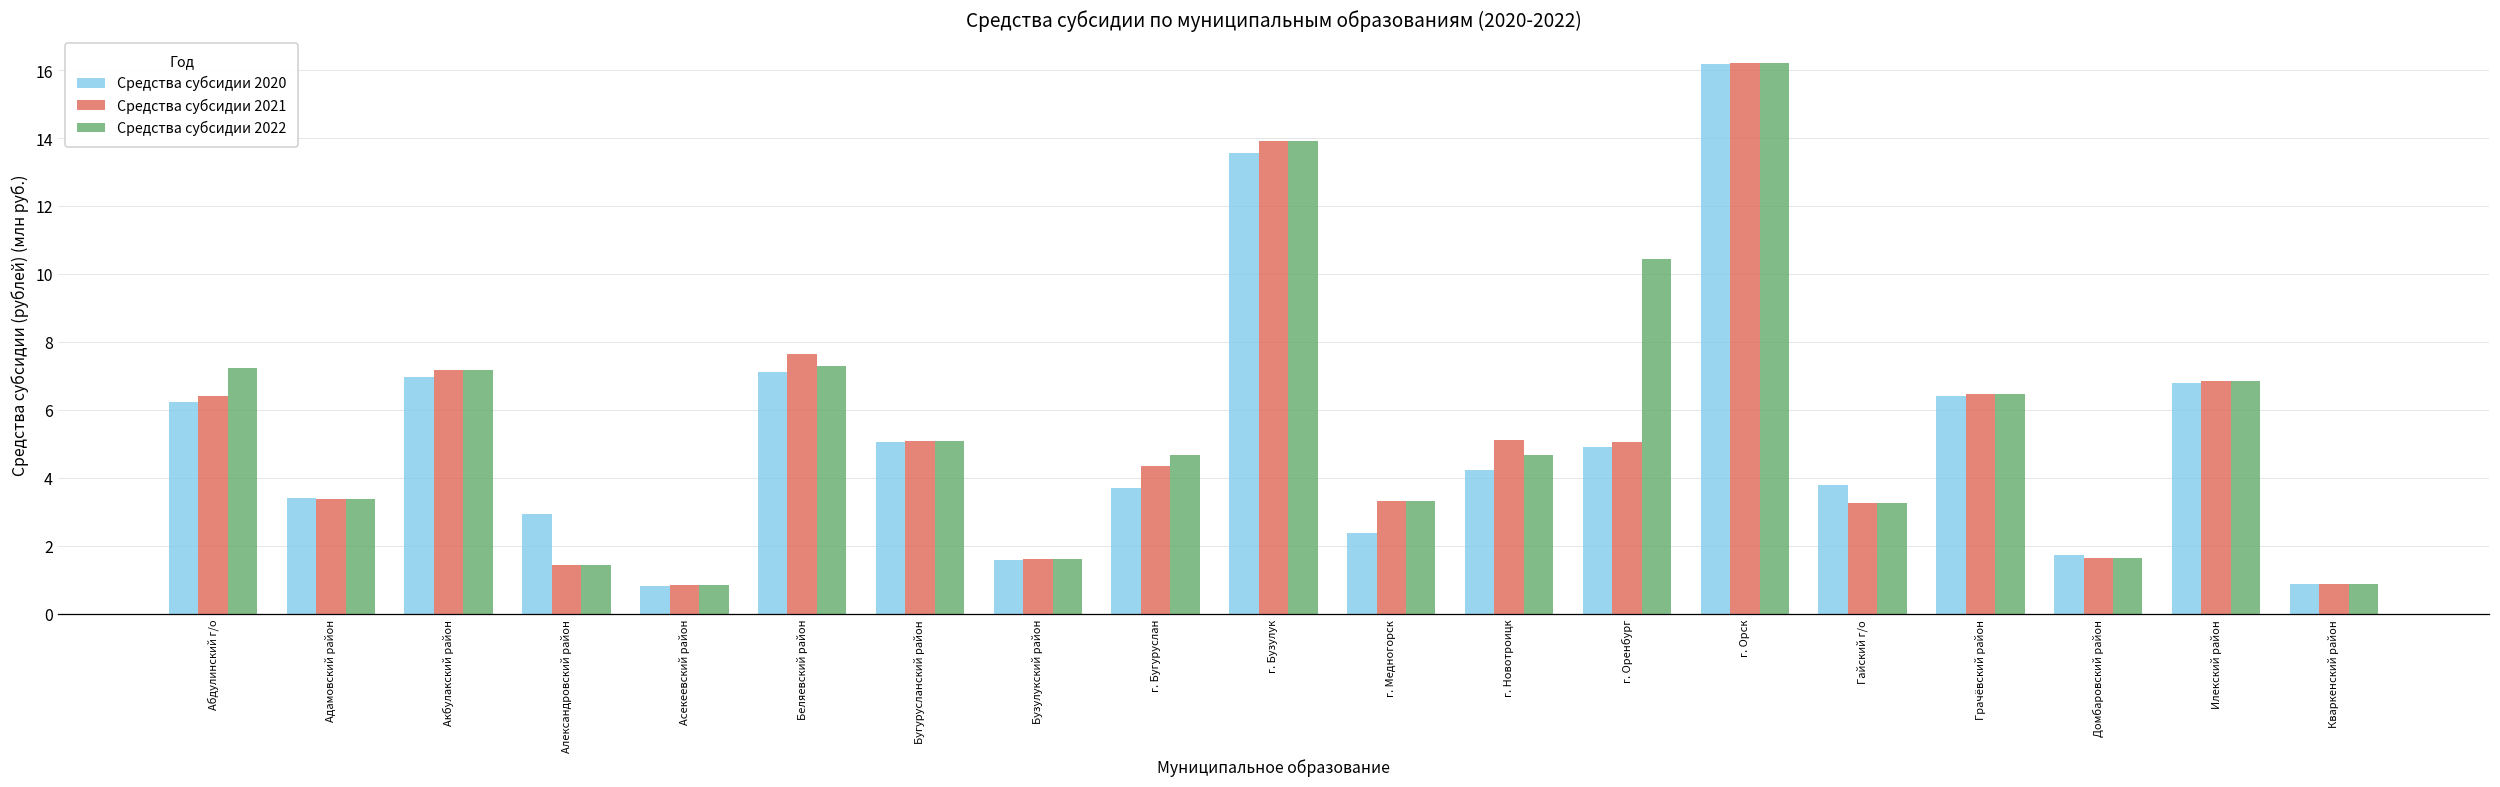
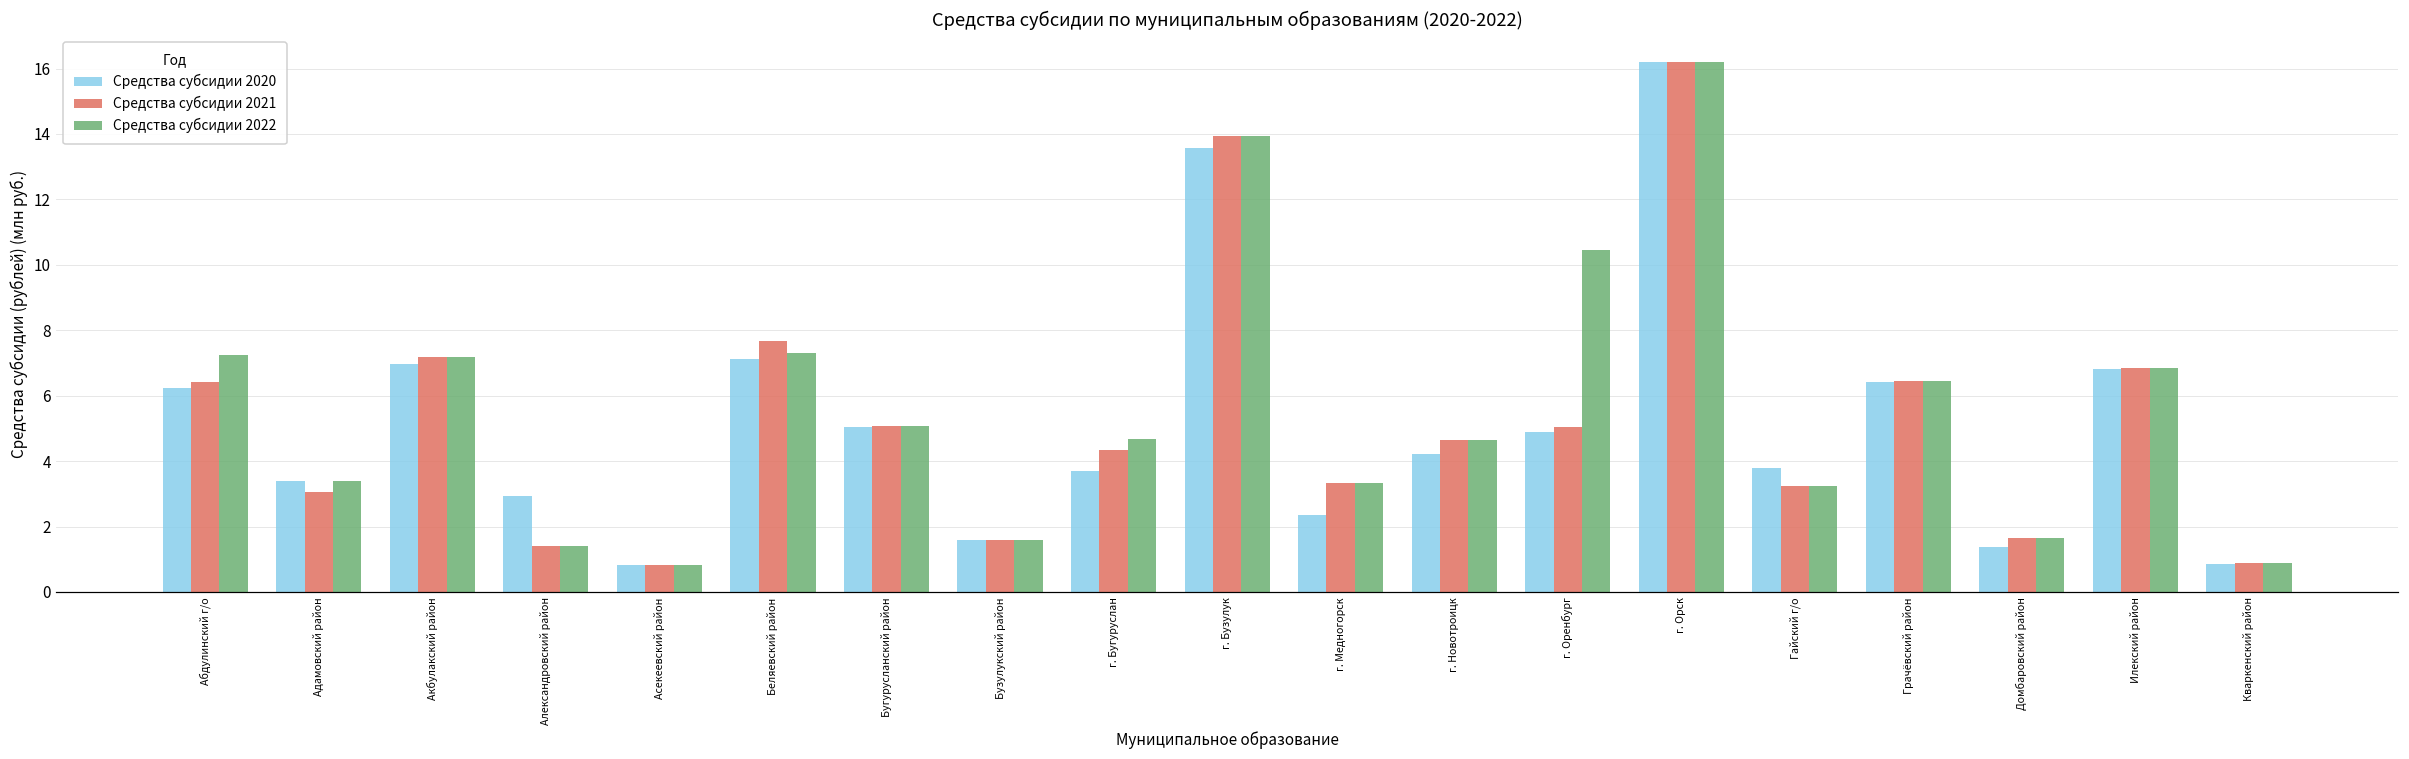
Средства субсидии 2021, Адамовский район: 3.4 -> 3.1
Средства субсидии 2021, г. Новотроицк: 5.1 -> 4.7
Средства субсидии 2020, Домбаровский район: 1.7 -> 1.4
